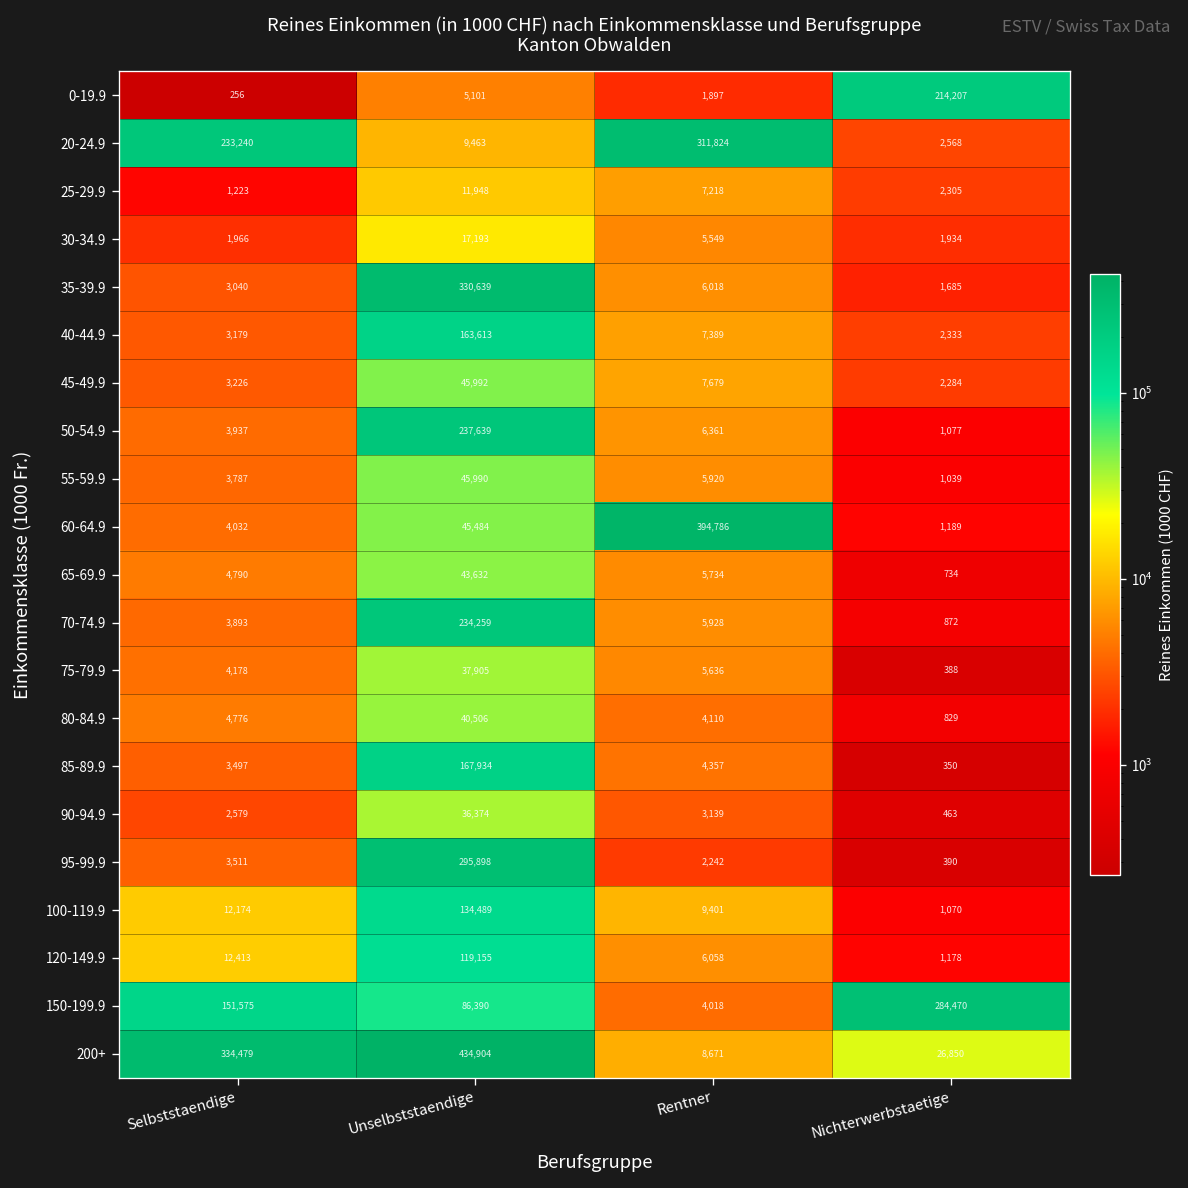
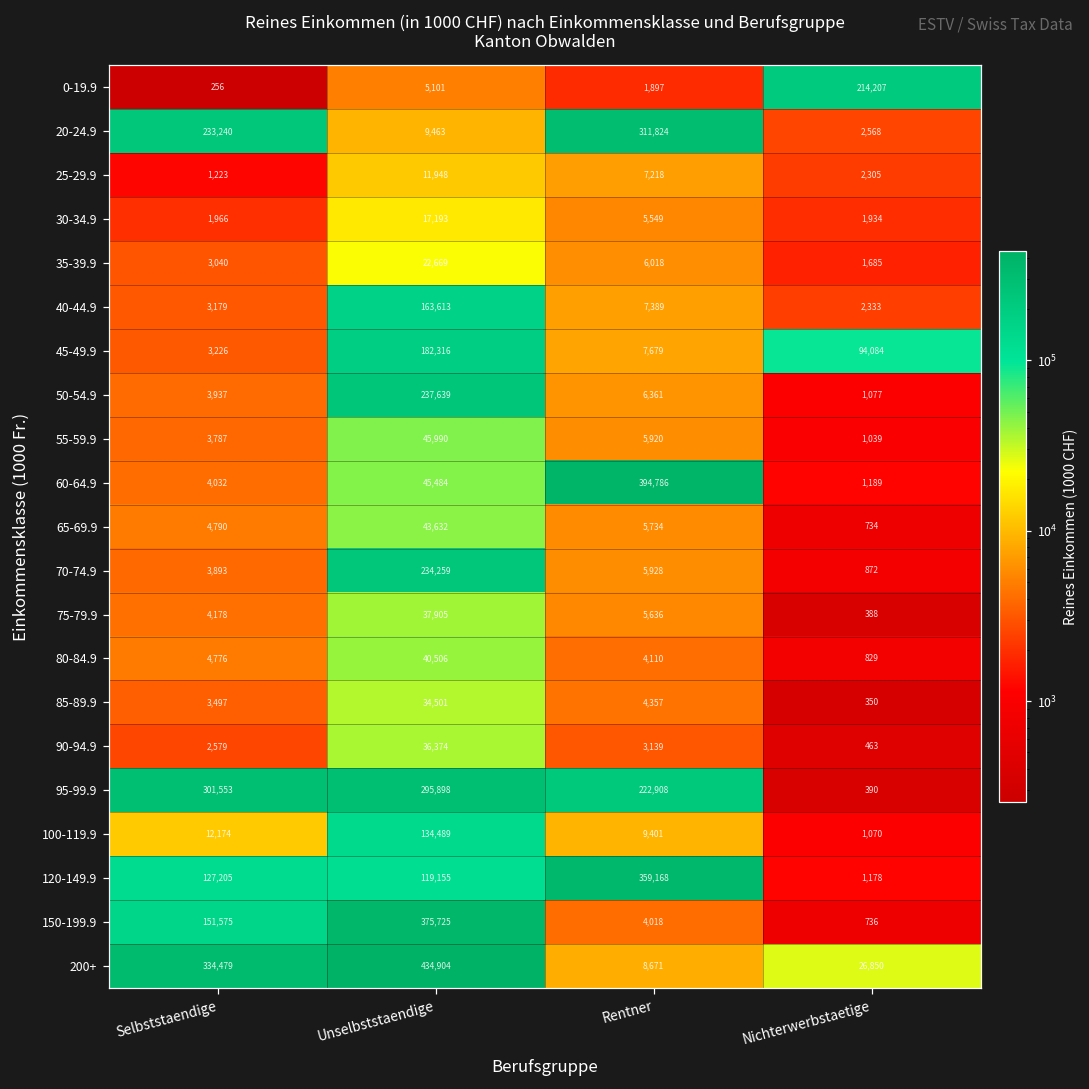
35-39.9, Unselbststaendige: 330,639 -> 22,669
45-49.9, Unselbststaendige: 45,992 -> 182,316
45-49.9, Nichterwerbstaetige: 2,284 -> 94,084
85-89.9, Unselbststaendige: 167,934 -> 34,501
95-99.9, Selbststaendige: 3,511 -> 301,553
95-99.9, Rentner: 2,242 -> 222,908
120-149.9, Selbststaendige: 12,413 -> 127,205
120-149.9, Rentner: 6,058 -> 359,168
150-199.9, Unselbststaendige: 86,390 -> 375,725
150-199.9, Nichterwerbstaetige: 284,470 -> 736
